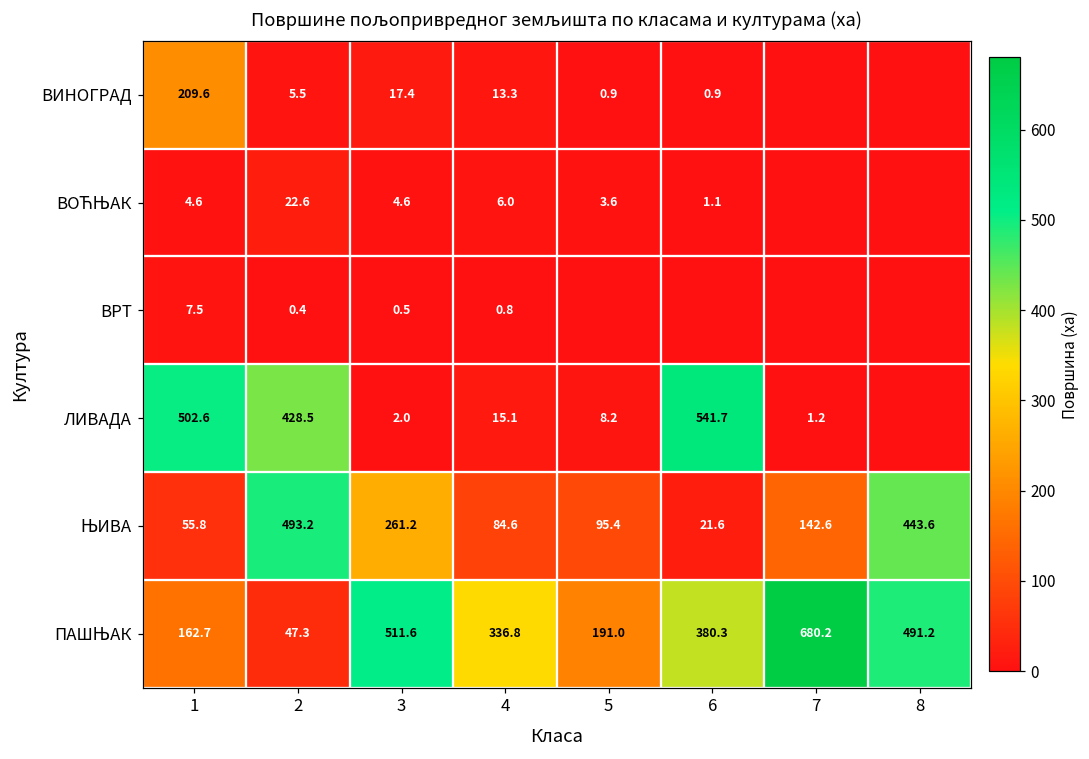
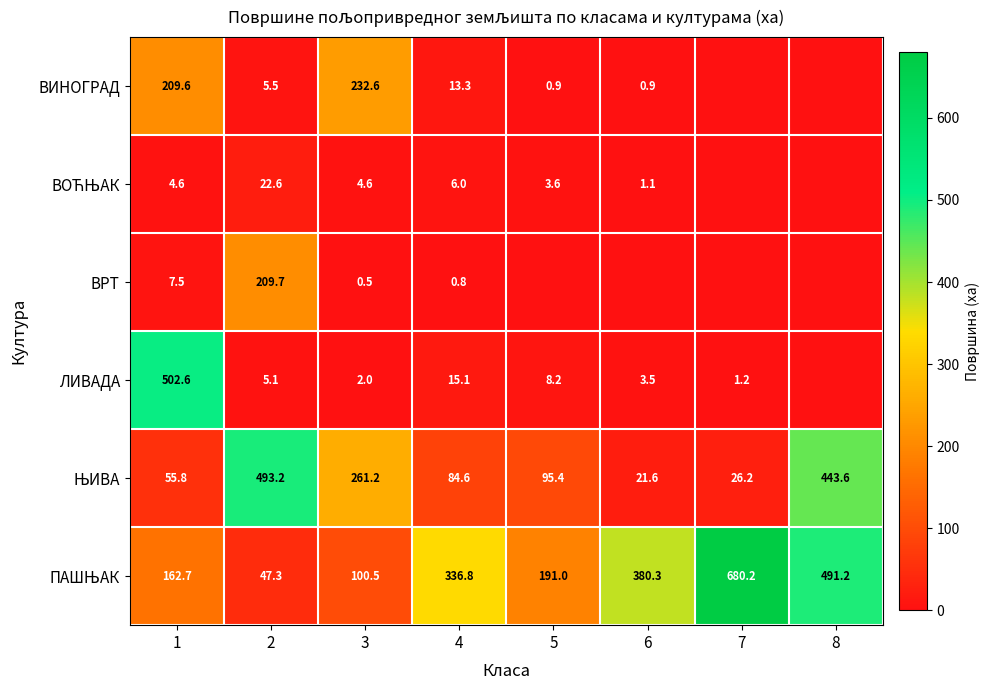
ВИНОГРАД, 3: 17.4 -> 232.6
ВРТ, 2: 0.4 -> 209.7
ЛИВАДА, 2: 428.5 -> 5.1
ЛИВАДА, 6: 541.7 -> 3.5
ЊИВА, 7: 142.6 -> 26.2
ПАШЊАК, 3: 511.6 -> 100.5
